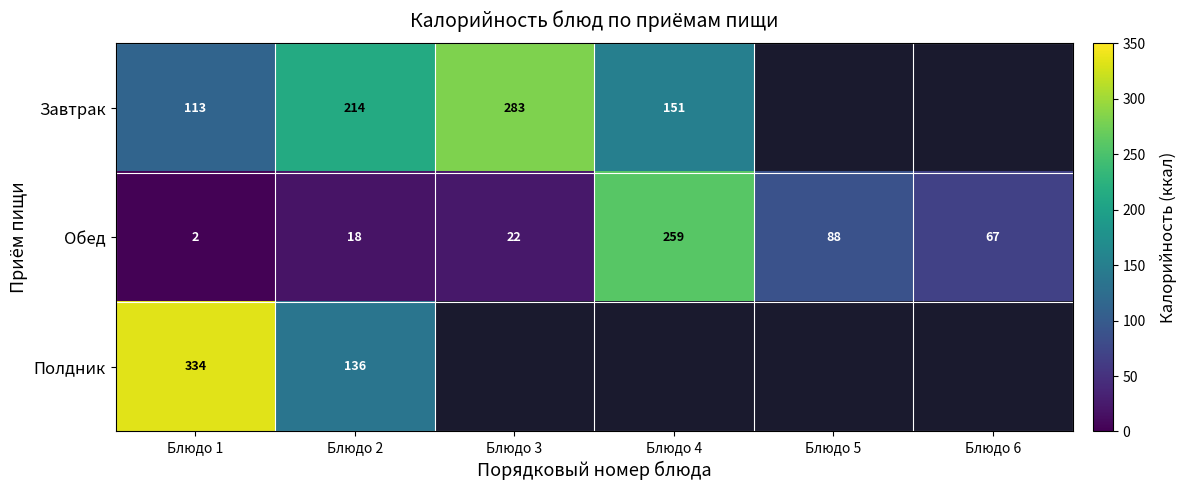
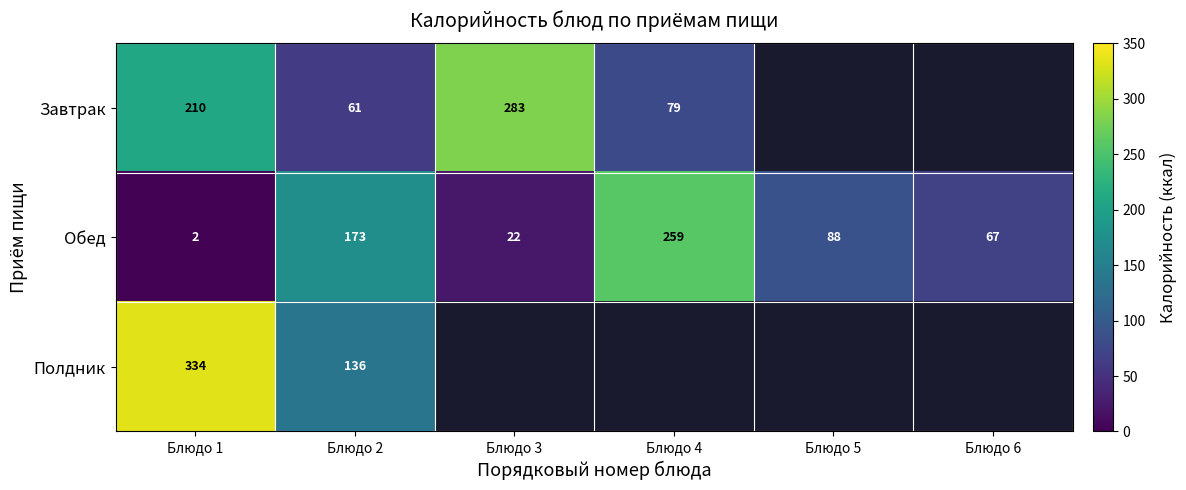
Завтрак, Блюдо 1: 113 -> 210
Завтрак, Блюдо 2: 214 -> 61
Завтрак, Блюдо 4: 151 -> 79
Обед, Блюдо 2: 18 -> 173
